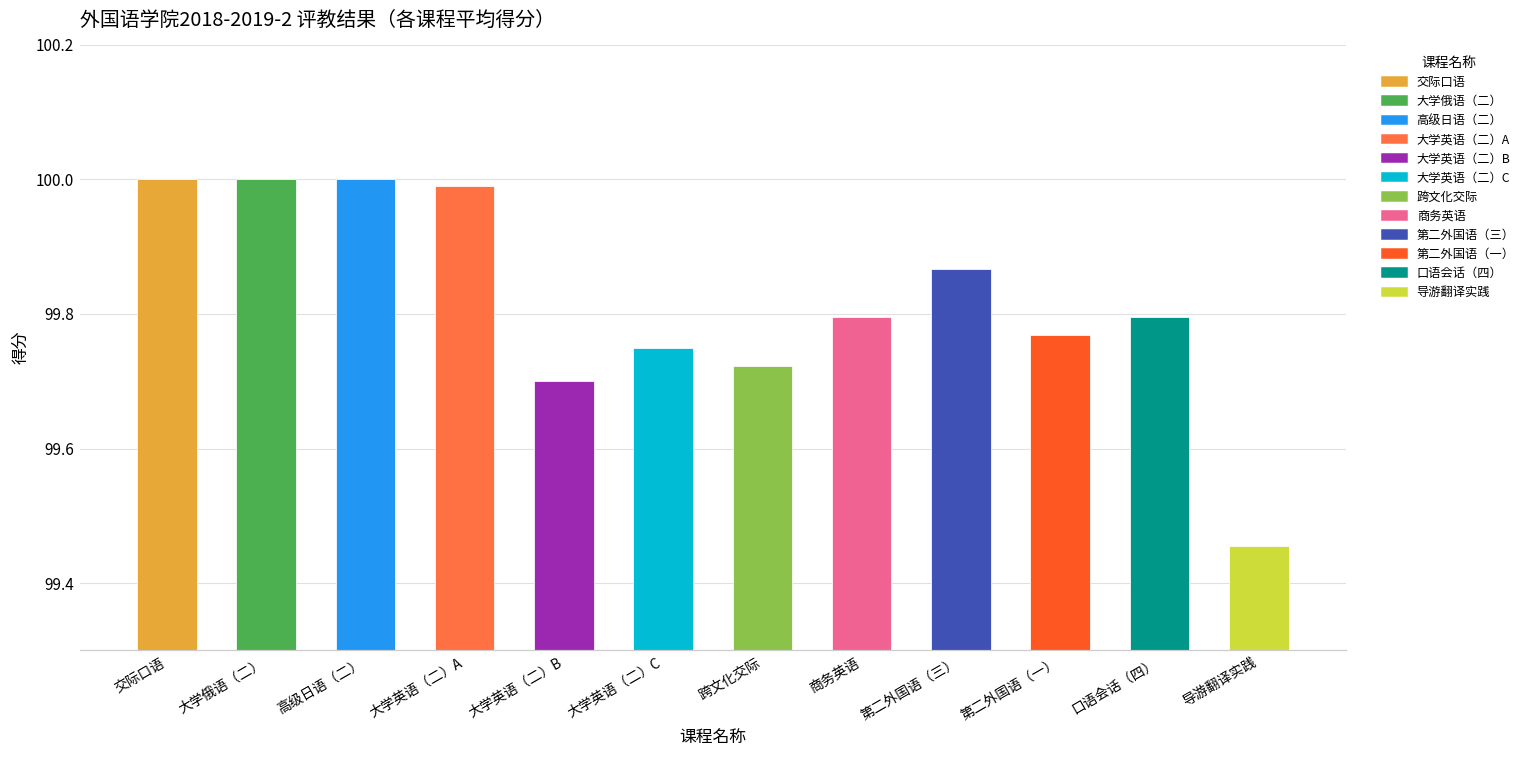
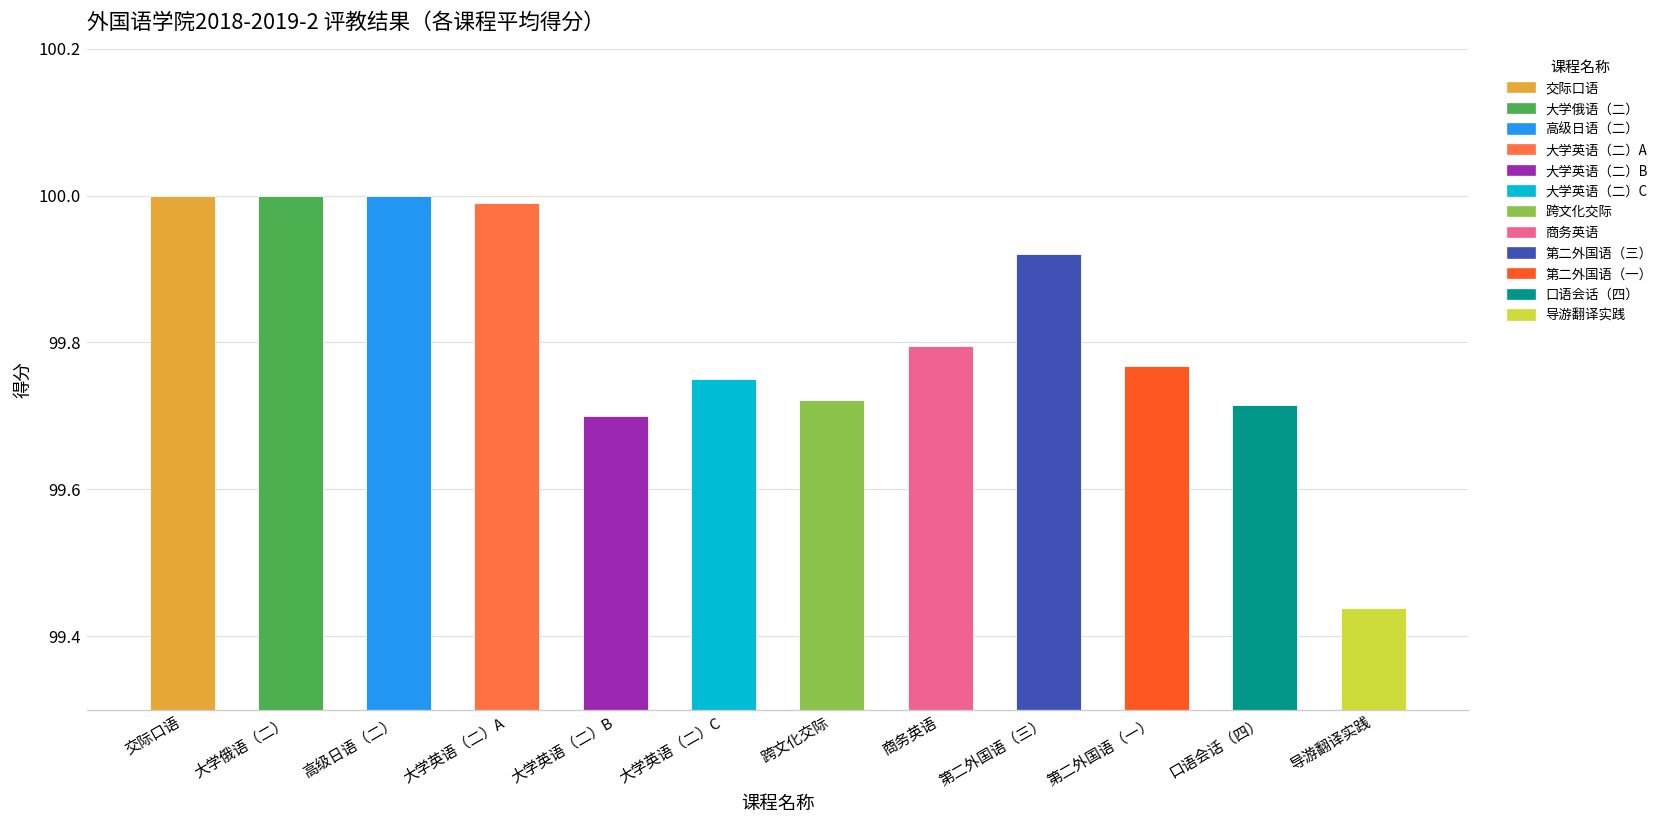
第二外国语（三）: 99.87 -> 99.92
口语会话（四）: 99.80 -> 99.71
导游翻译实践: 99.45 -> 99.44
